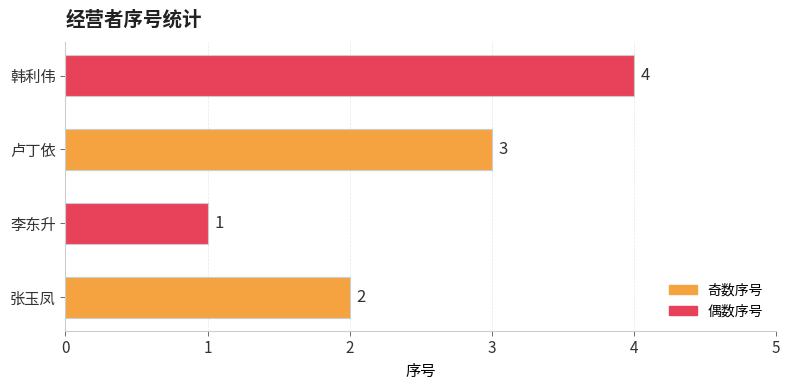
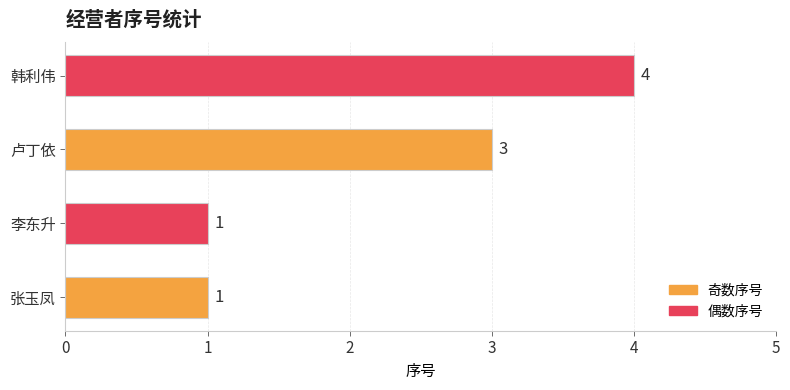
张玉凤: 2 -> 1
